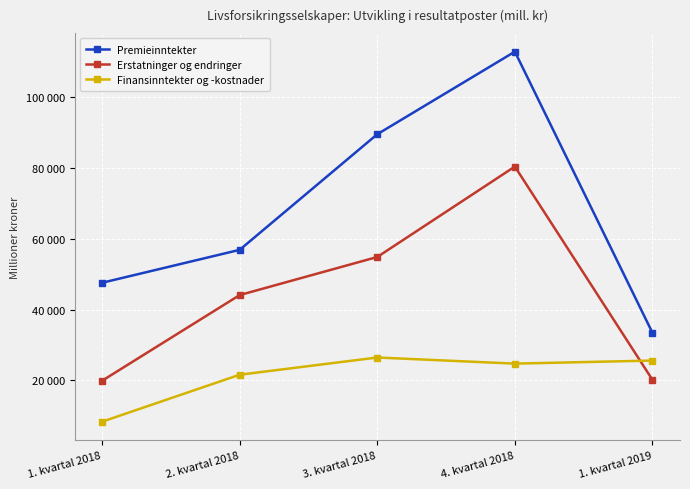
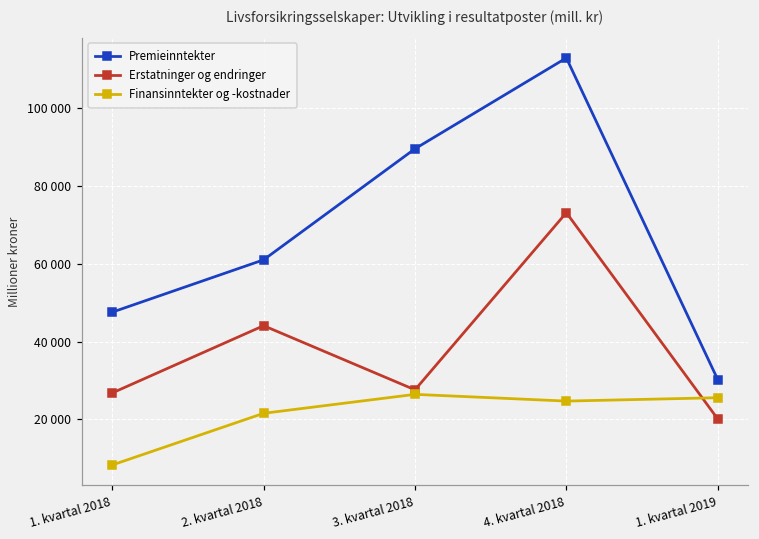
Erstatninger og endringer, 1. kvartal 2018: 20000 -> 27000
Premieinntekter, 2. kvartal 2018: 57000 -> 61000
Erstatninger og endringer, 3. kvartal 2018: 55000 -> 28000
Erstatninger og endringer, 4. kvartal 2018: 80000 -> 73000
Premieinntekter, 1. kvartal 2019: 33000 -> 30000
